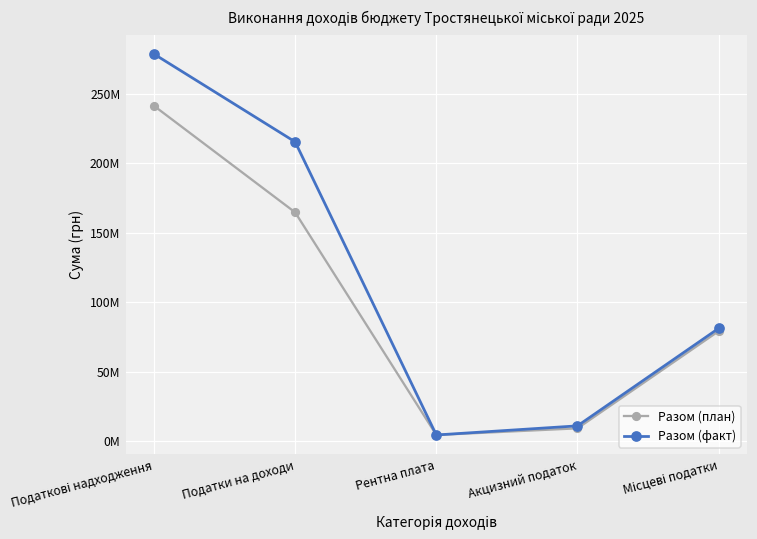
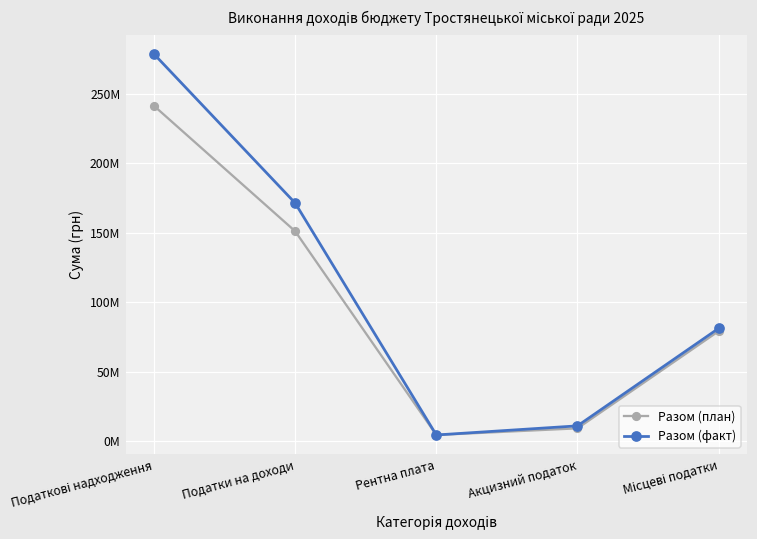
Разом (план), Податки на доходи: 165000000 -> 151000000
Разом (факт), Податки на доходи: 215000000 -> 171000000
